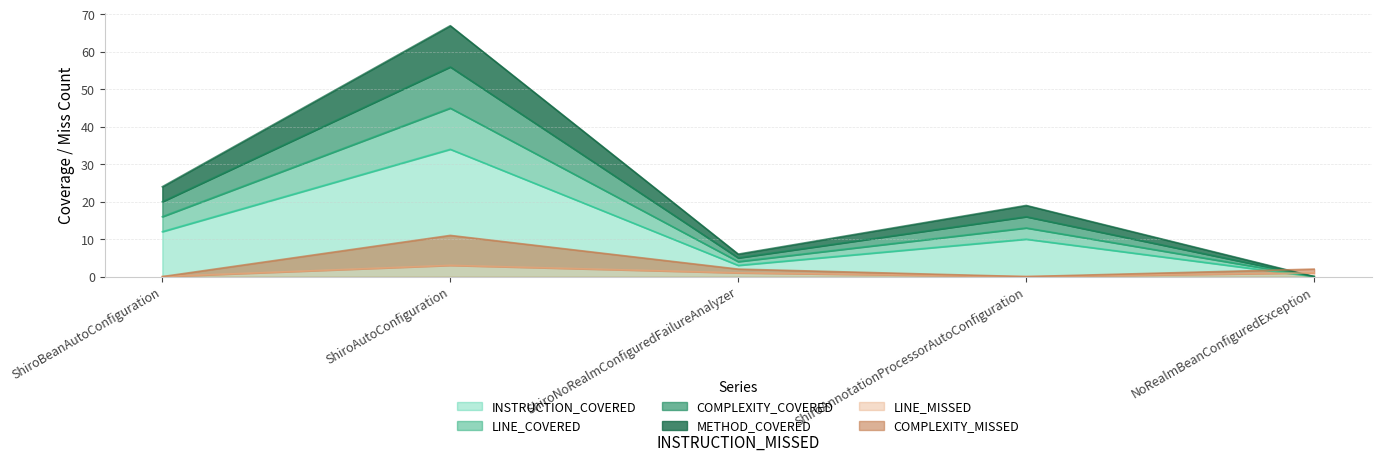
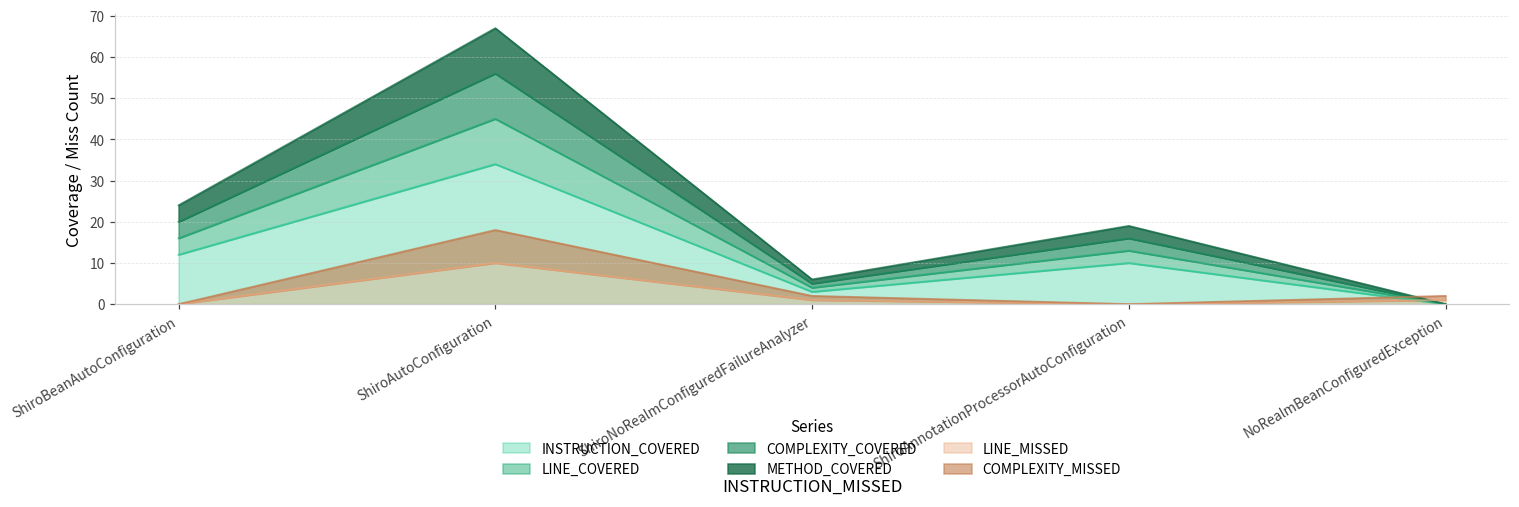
LINE_MISSED, ShiroAutoConfiguration: 3 -> 10
